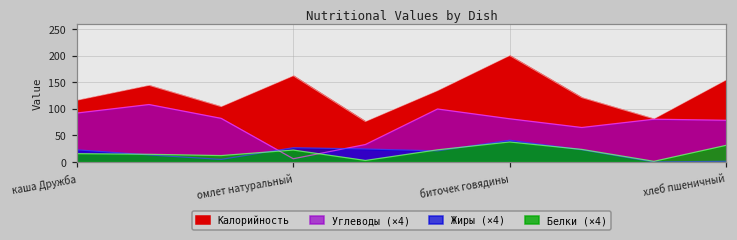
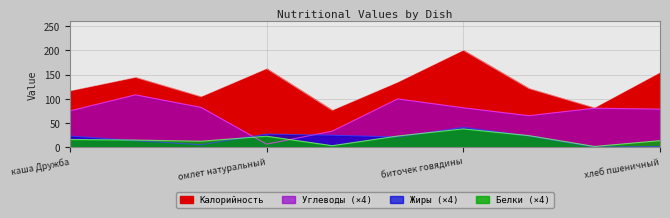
Углеводы (×4), каша Дружба: 90 -> 70
Белки (×4), хлеб пшеничный: 30 -> 10
